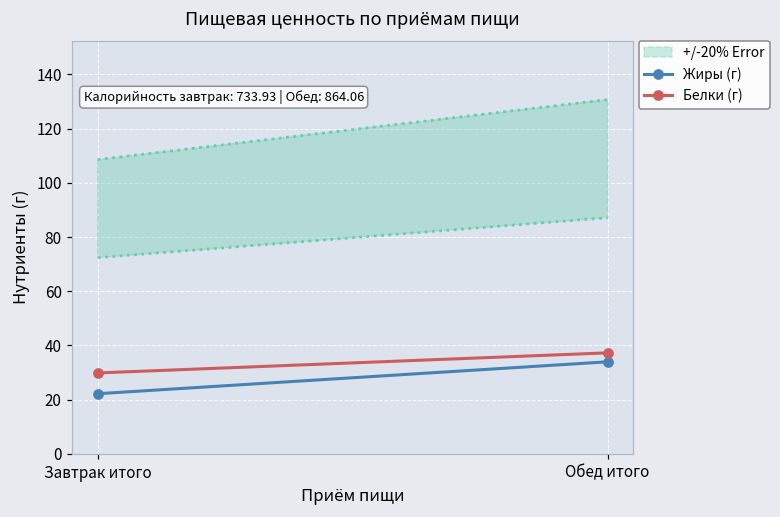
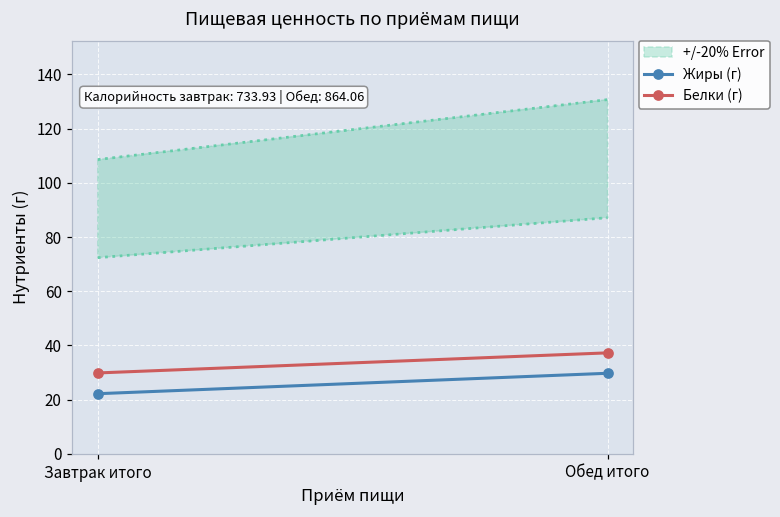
Жиры (г), Обед итого: 34 -> 30
